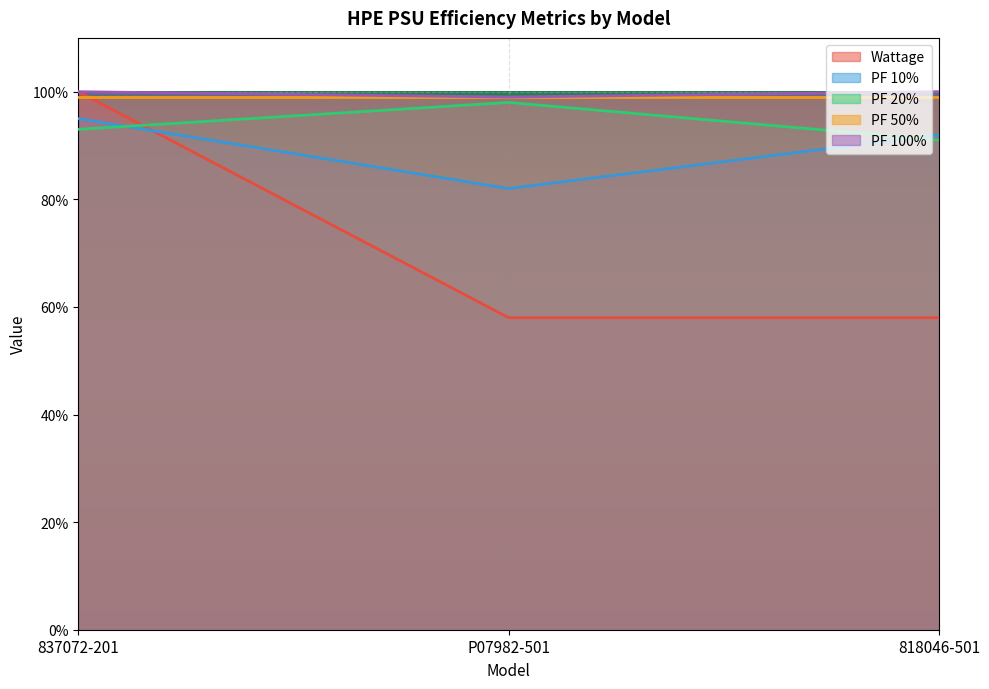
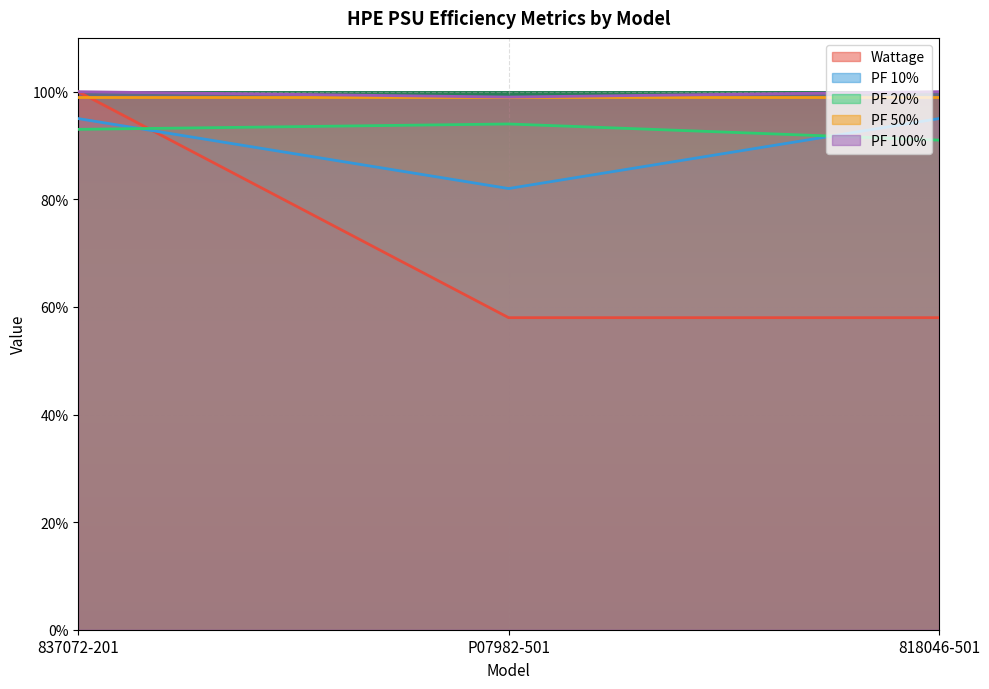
PF 20%, P07982-501: 98% -> 94%
PF 10%, 818046-501: 92% -> 95%
